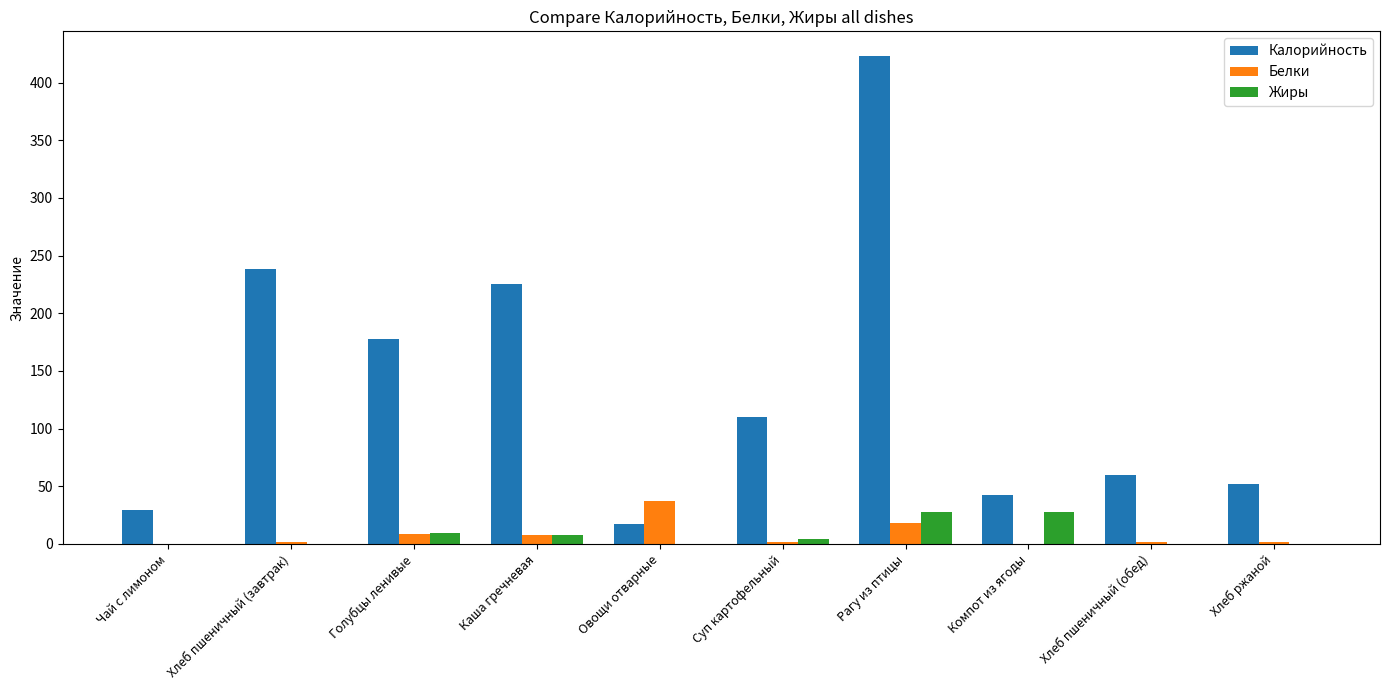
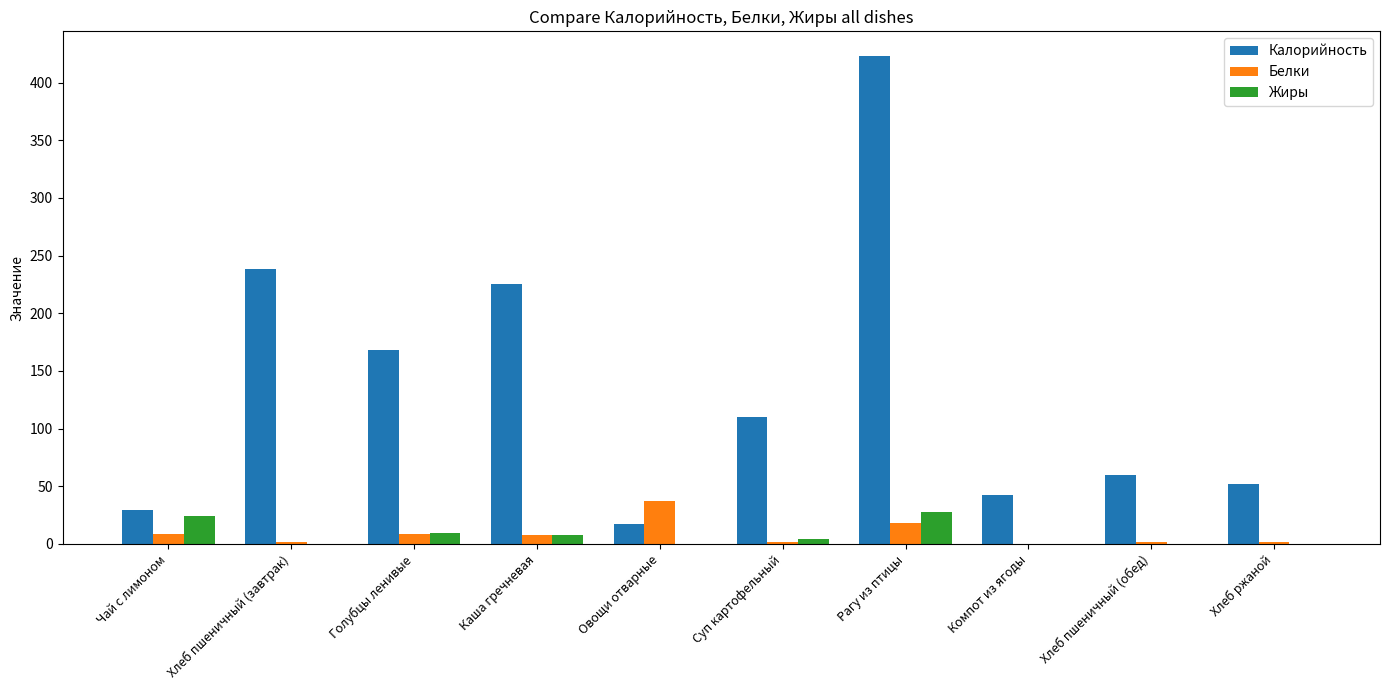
Белки, Чай с лимоном: 0 -> 9
Жиры, Чай с лимоном: 0 -> 24
Калорийность, Голубцы ленивые: 177 -> 168
Жиры, Компот из ягоды: 27 -> 0
